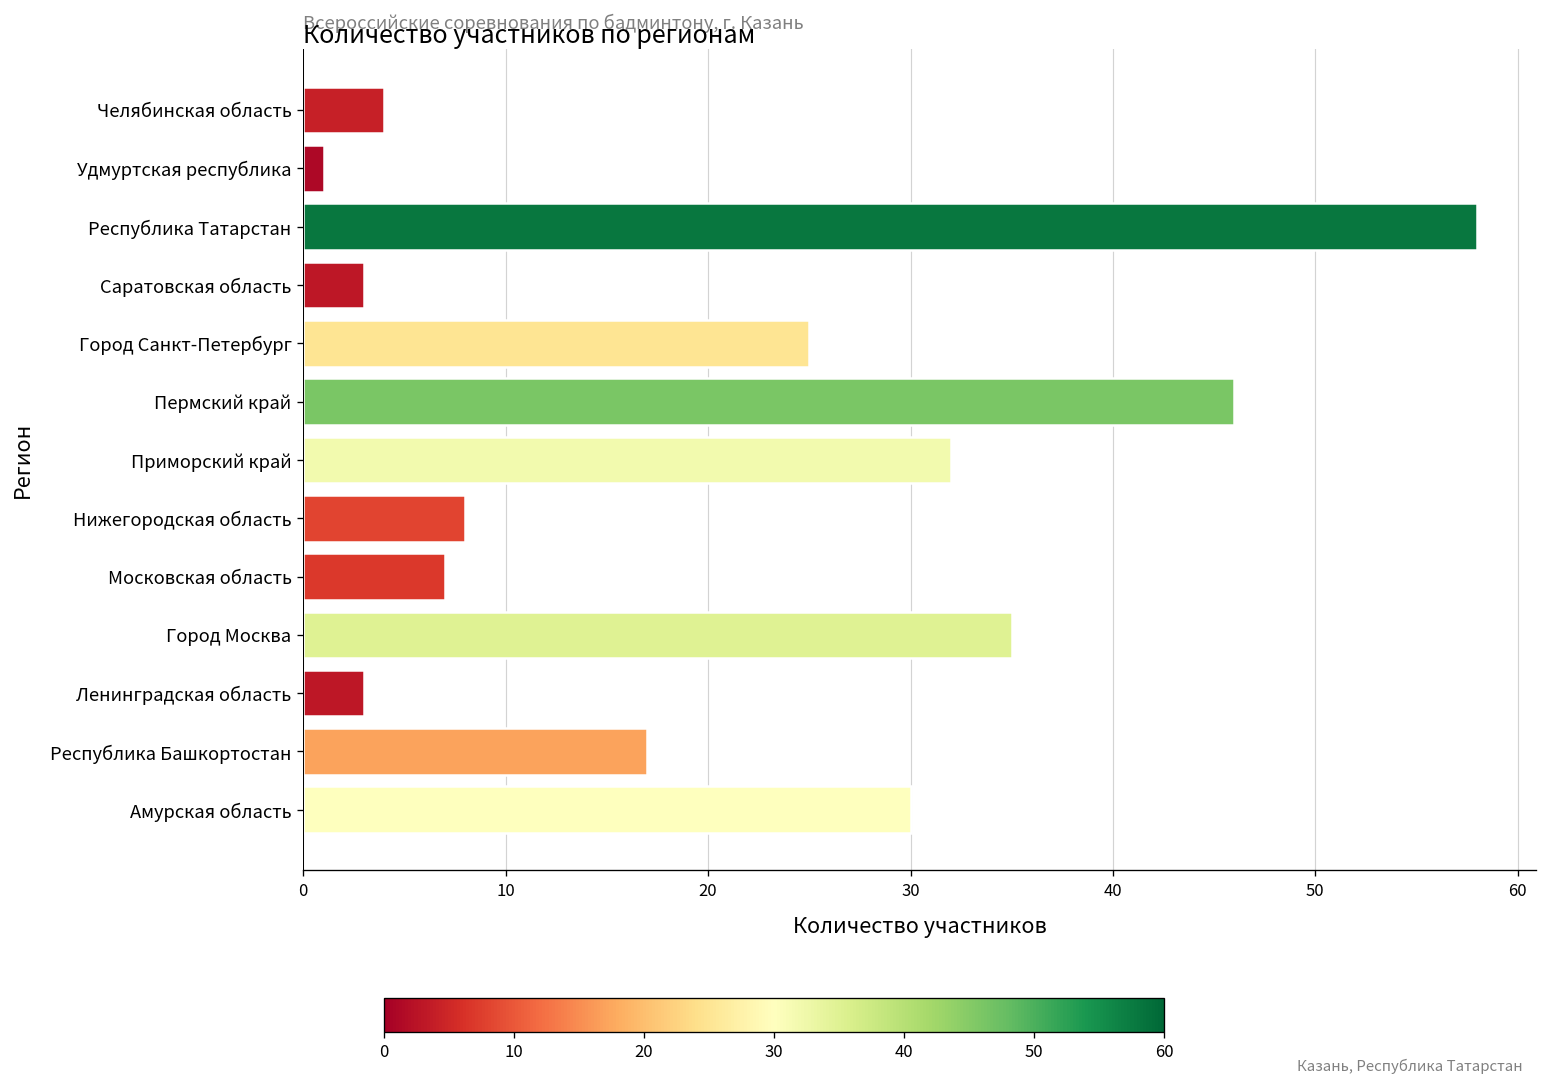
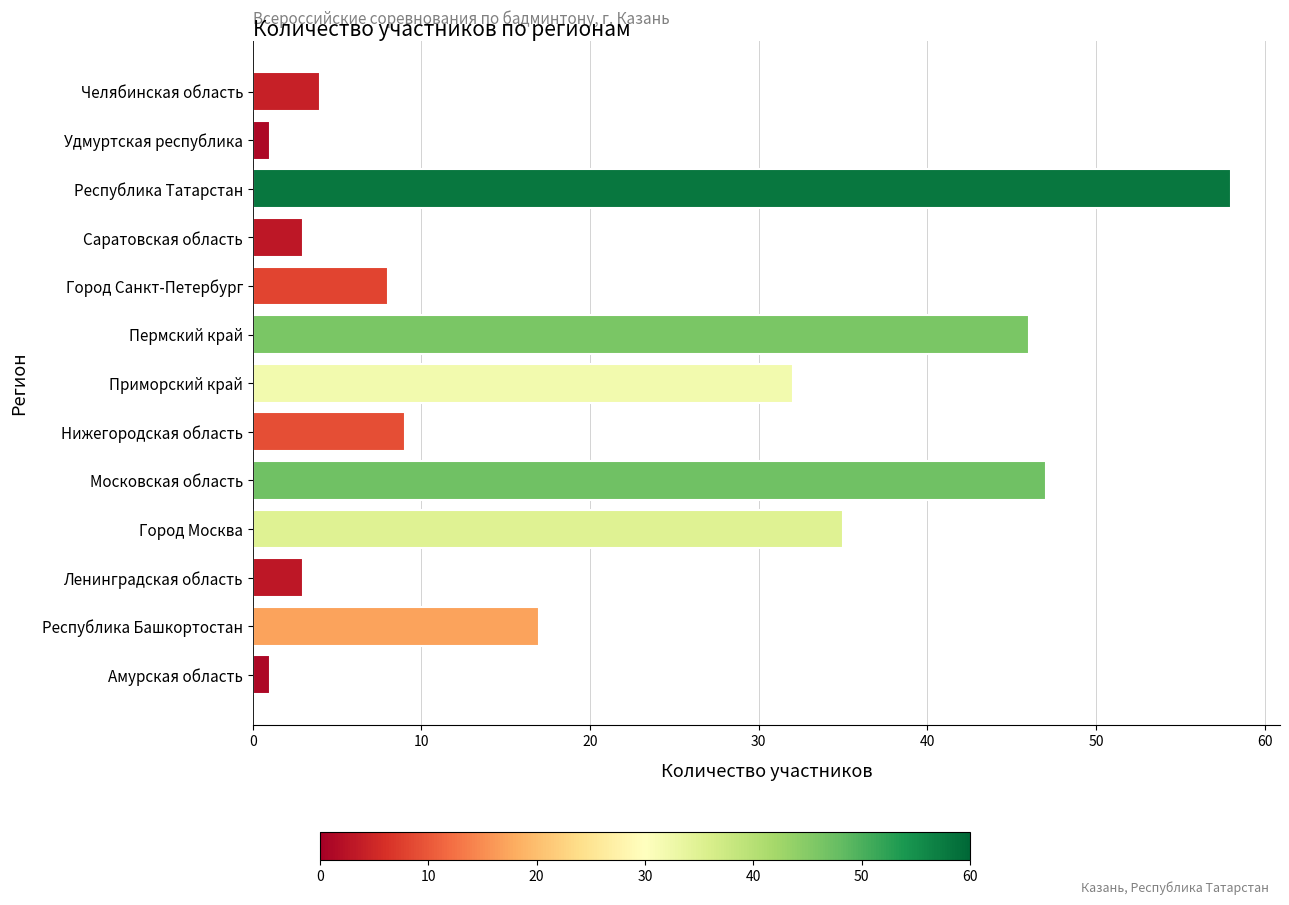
Город Санкт-Петербург: 25 -> 8
Нижегородская область: 8 -> 9
Московская область: 7 -> 47
Амурская область: 30 -> 1
